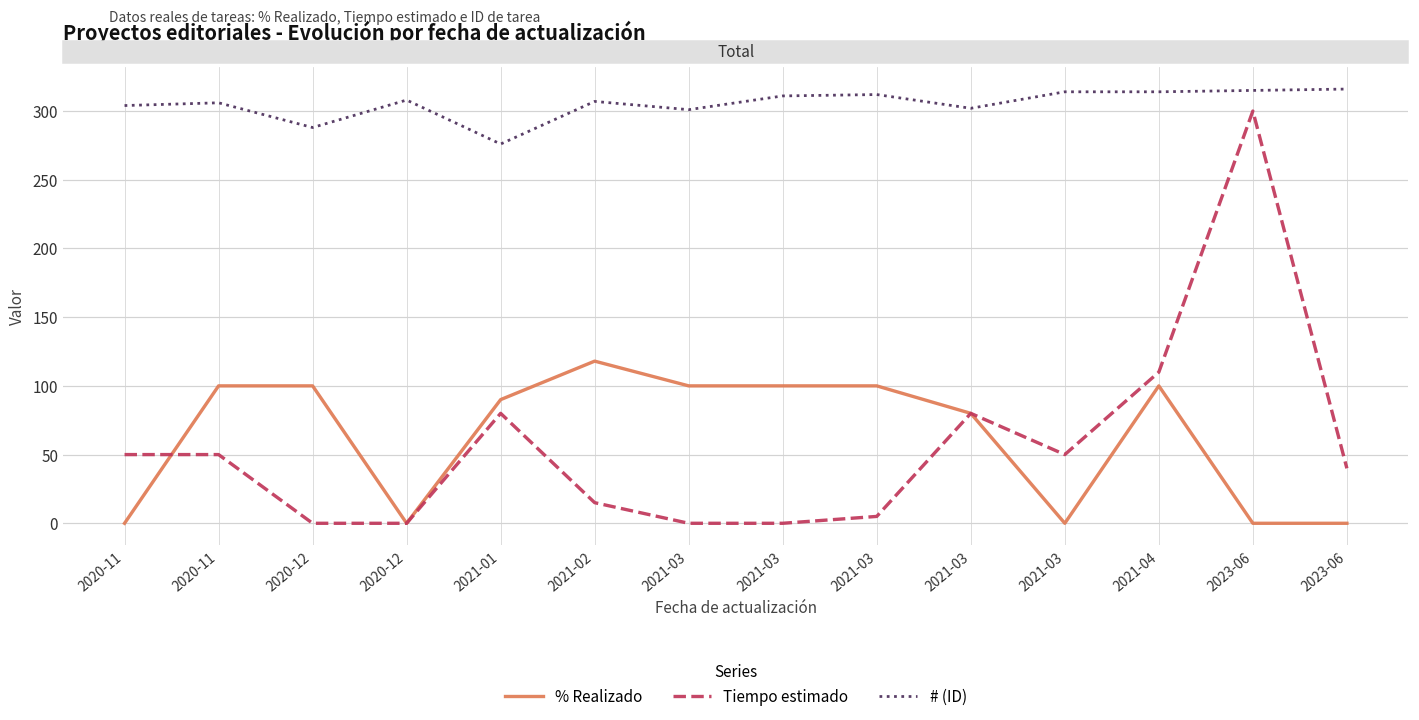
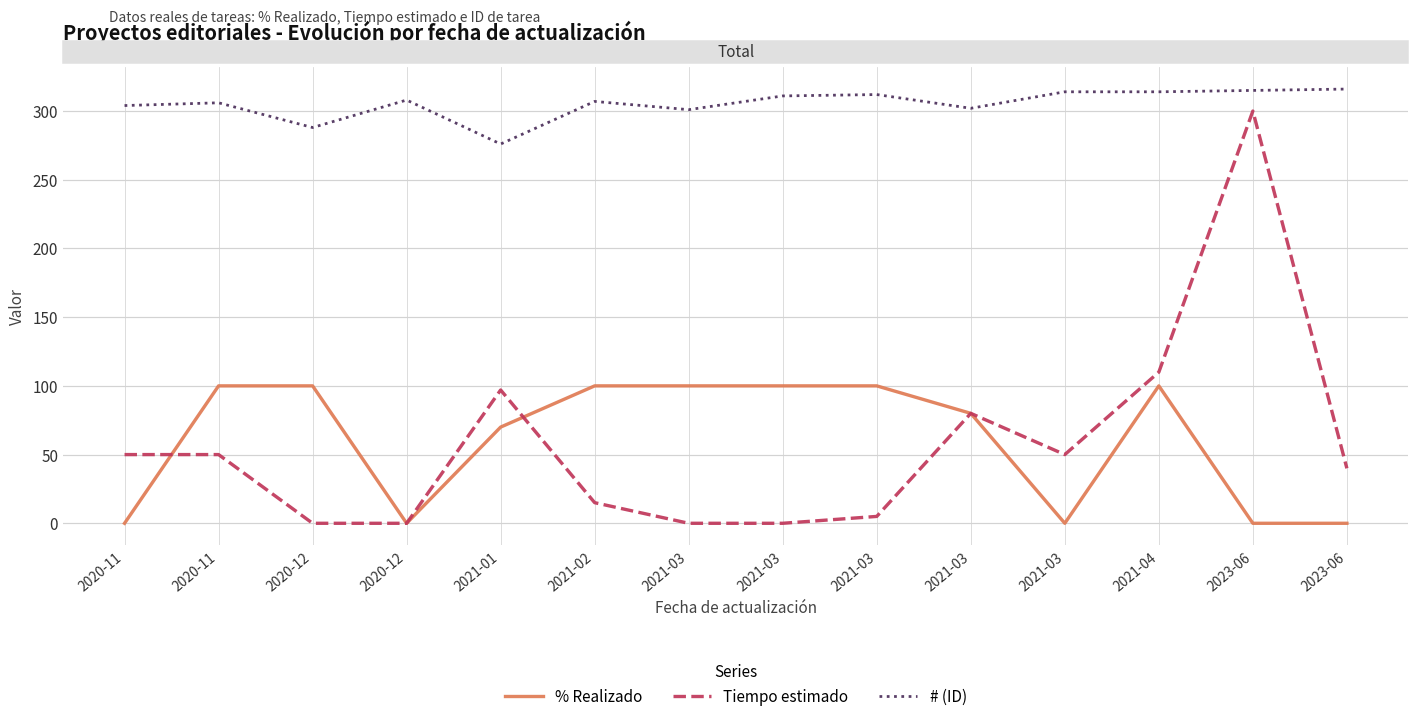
% Realizado, 2021-01: 90 -> 70
Tiempo estimado, 2021-01: 80 -> 97
% Realizado, 2021-02: 118 -> 100
